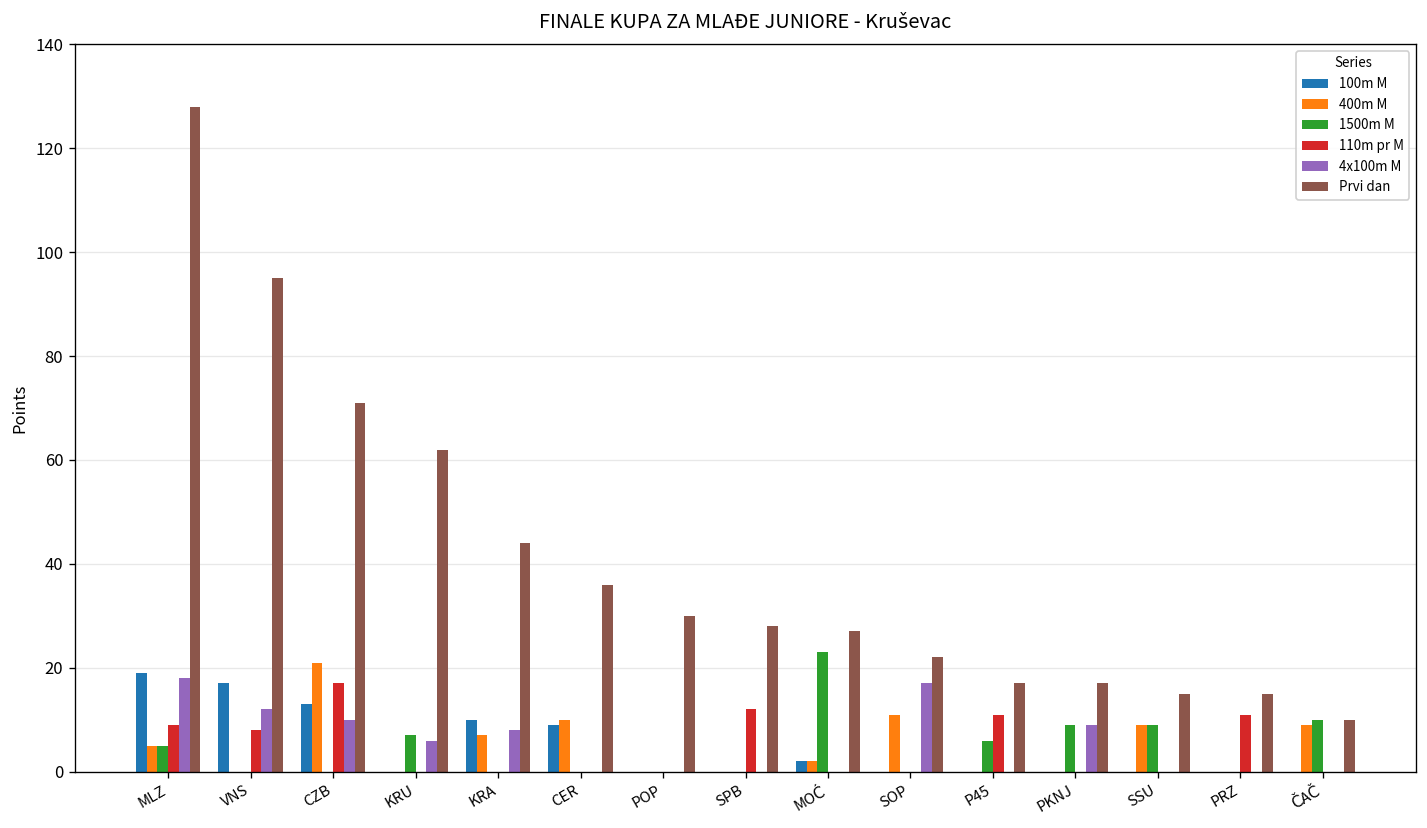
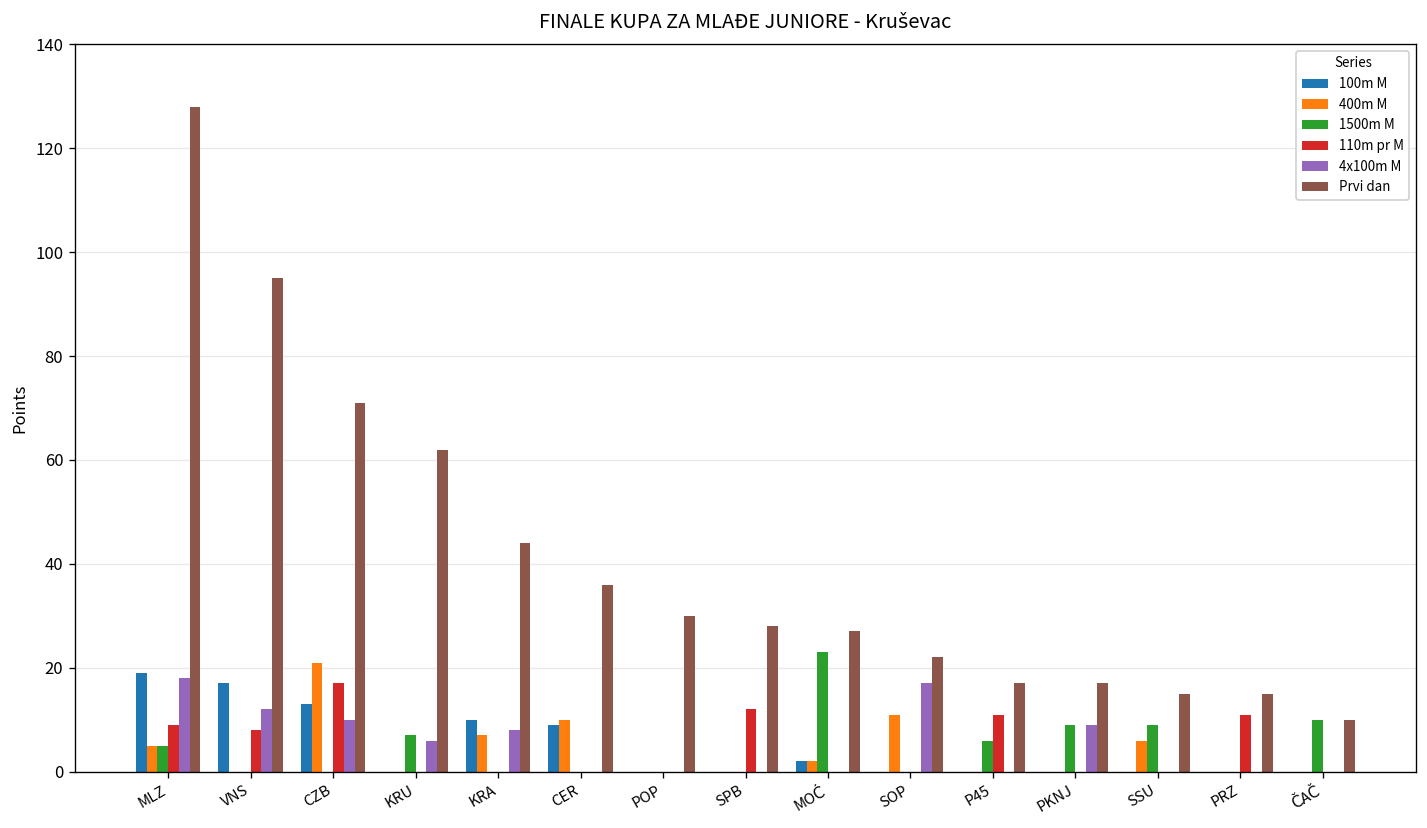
400m M, SSU: 9 -> 6
400m M, ČAČ: 9 -> 0
